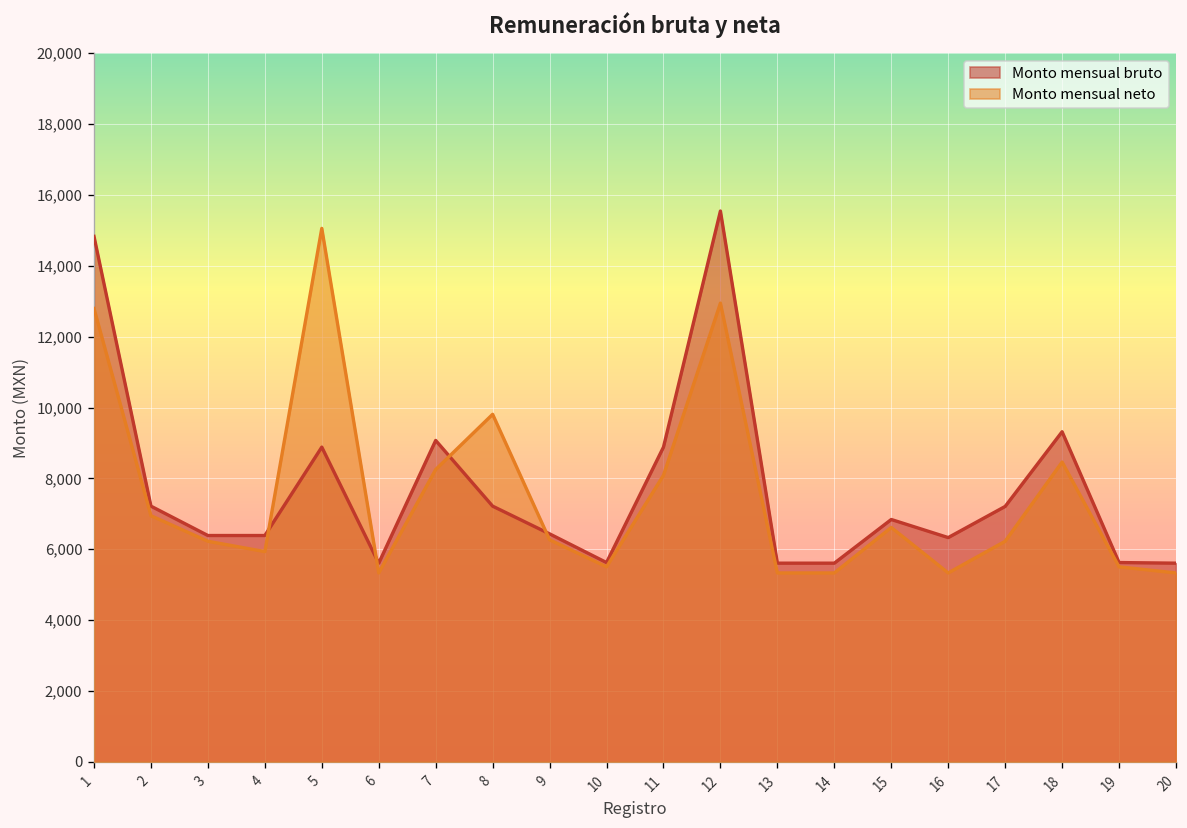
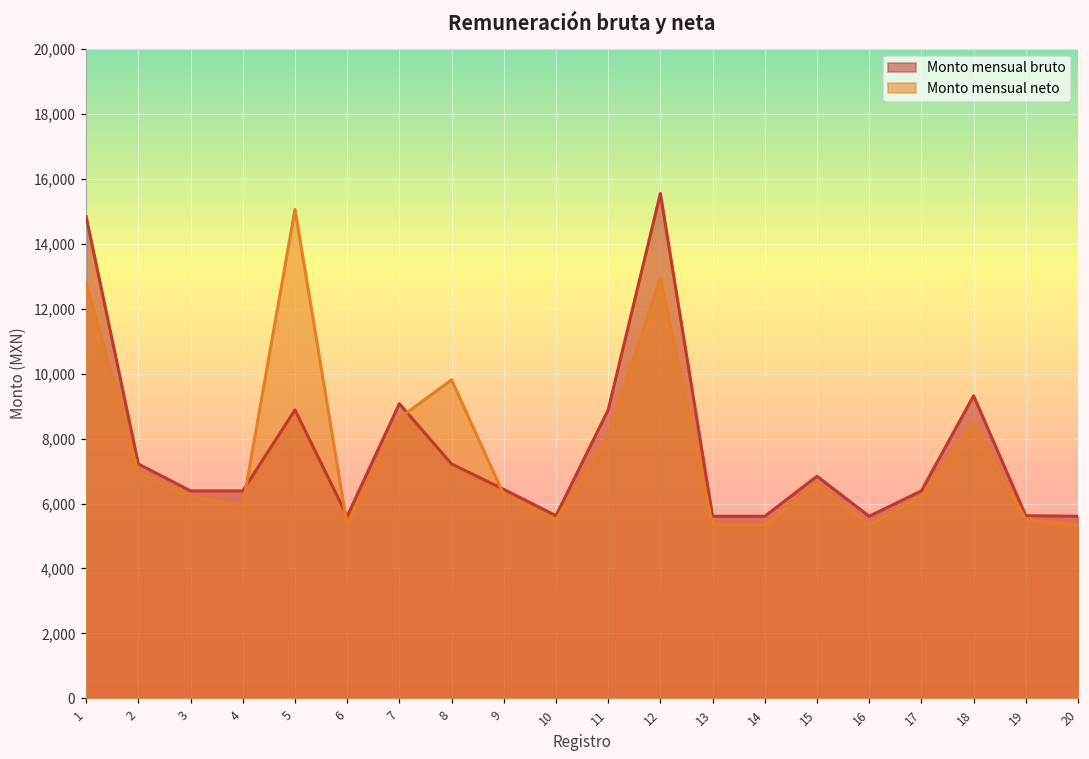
Monto mensual neto, 7: 8,300 -> 8,600
Monto mensual bruto, 16: 6,300 -> 5,600
Monto mensual bruto, 17: 7,200 -> 6,400
